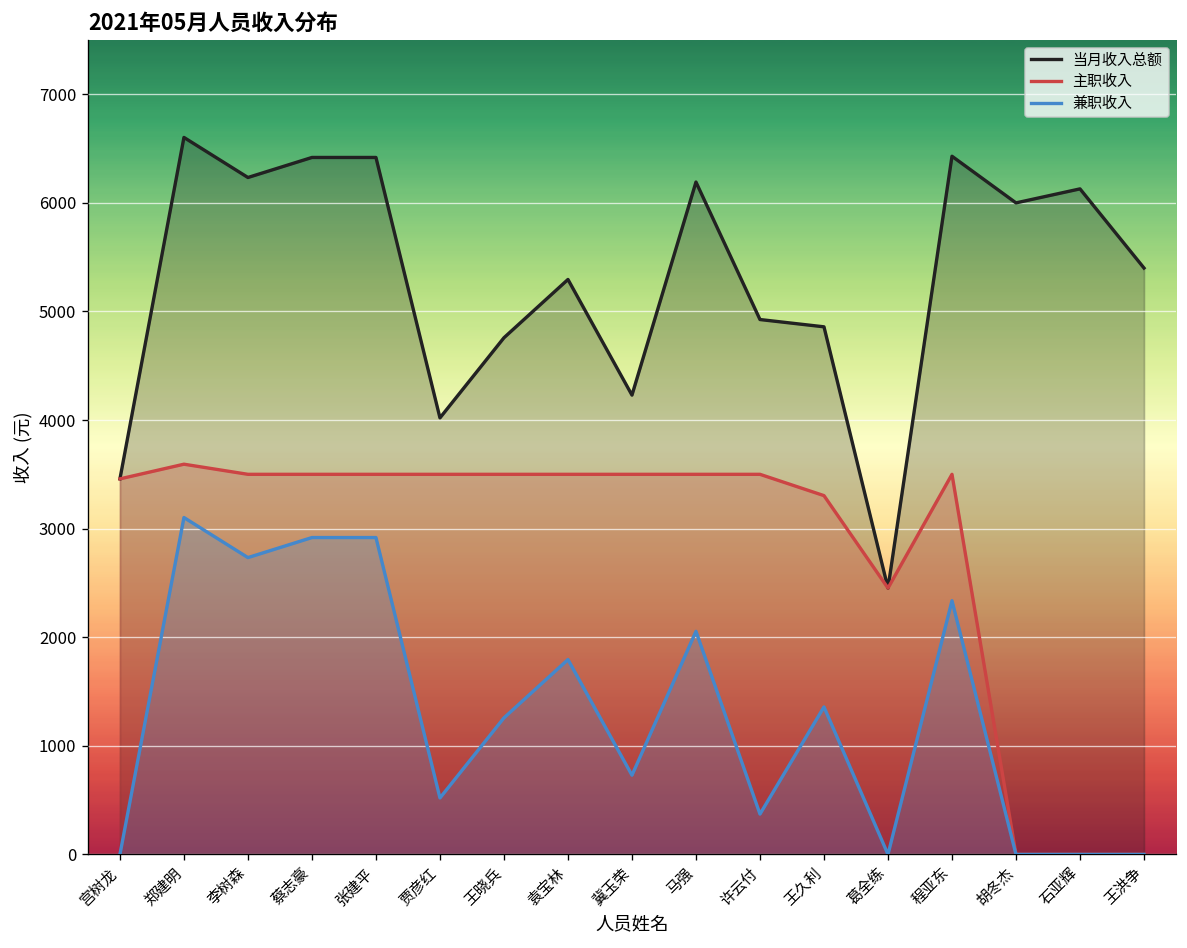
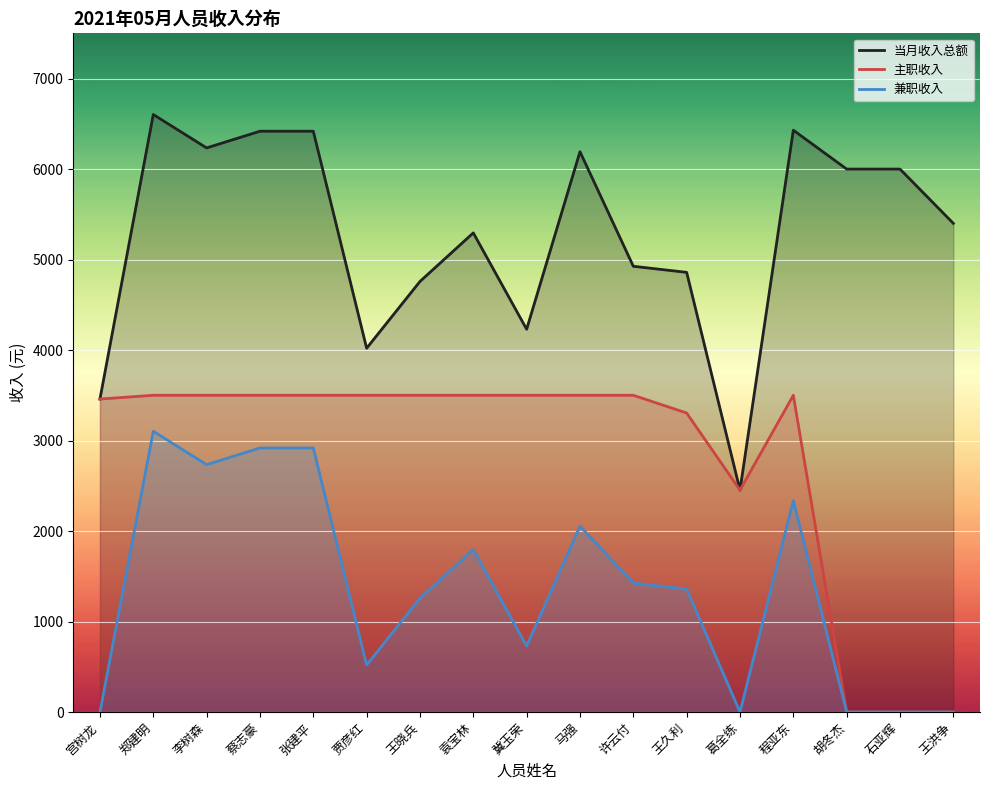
主职收入, 郑建明: 3600 -> 3500
兼职收入, 许云付: 400 -> 1400
当月收入总额, 石亚辉: 6100 -> 6000
